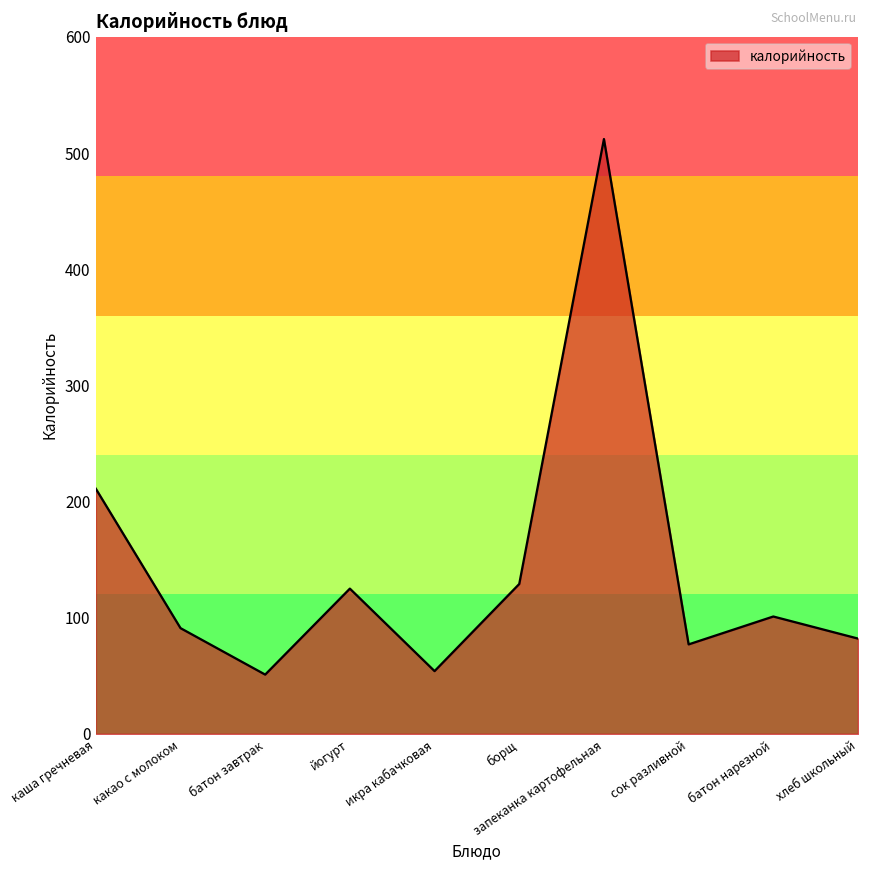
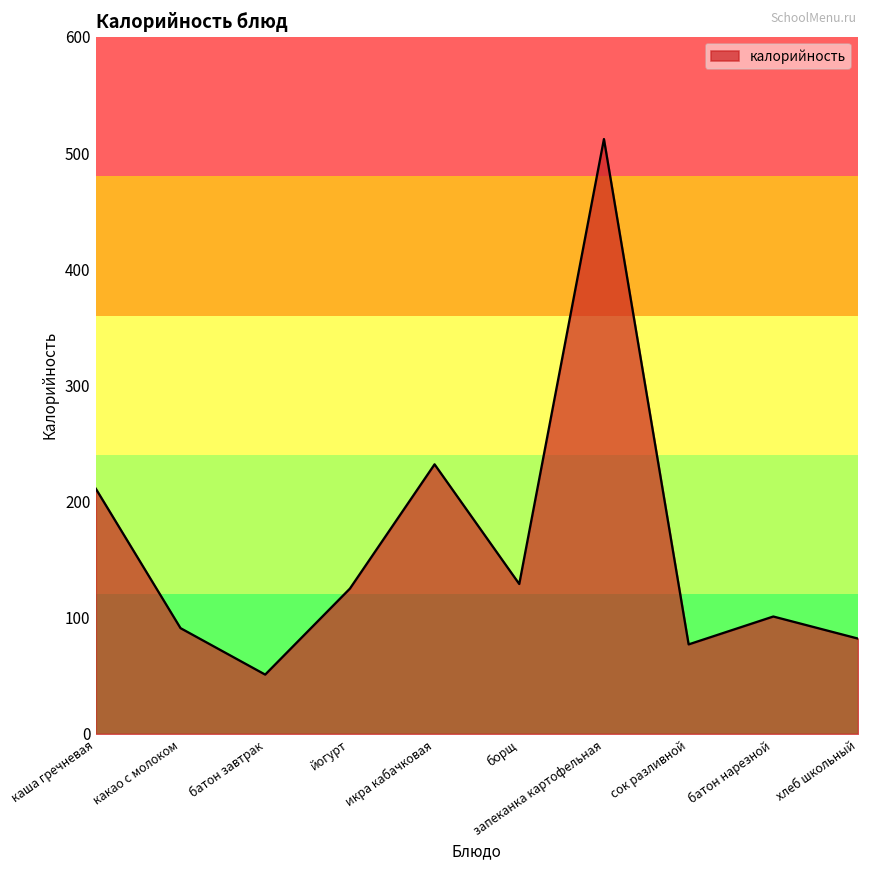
икра кабачковая: 54 -> 232
